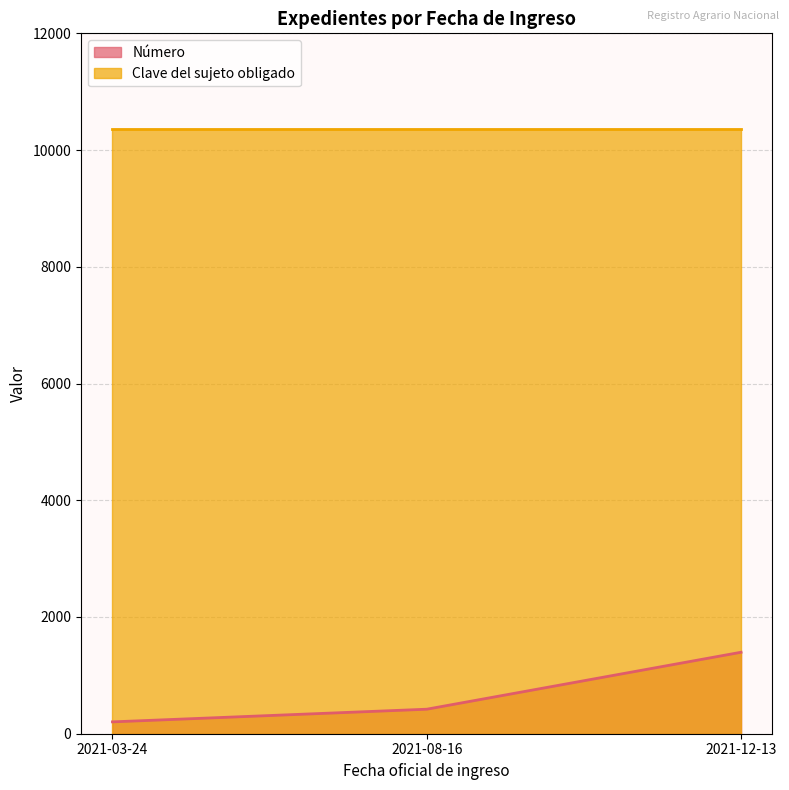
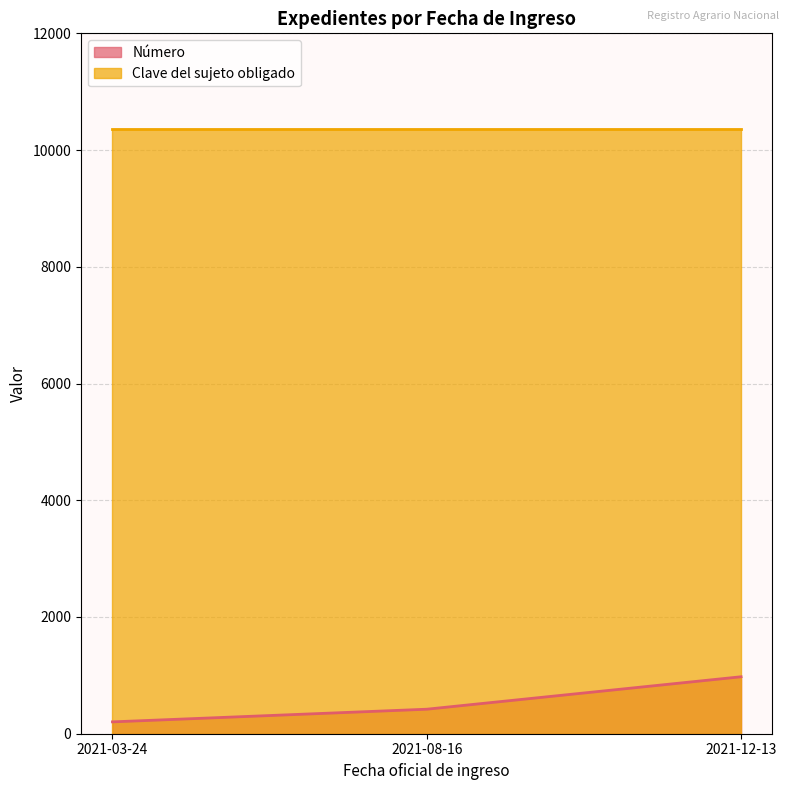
Número, 2021-12-13: 1400 -> 1000
